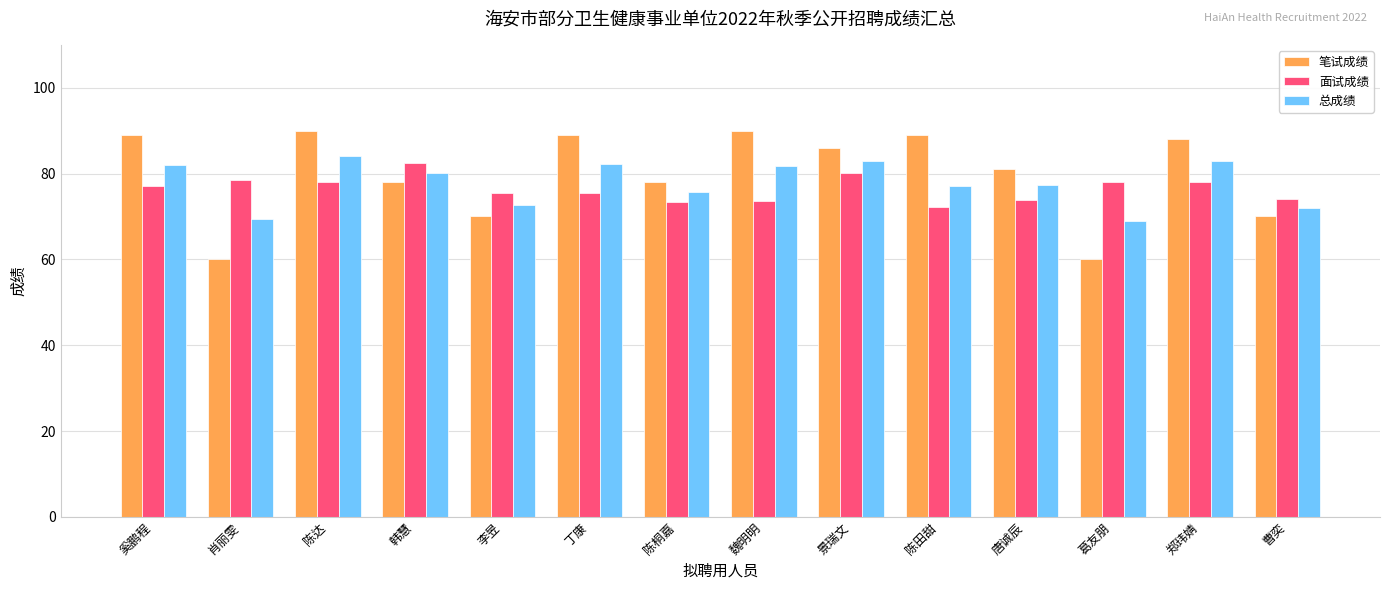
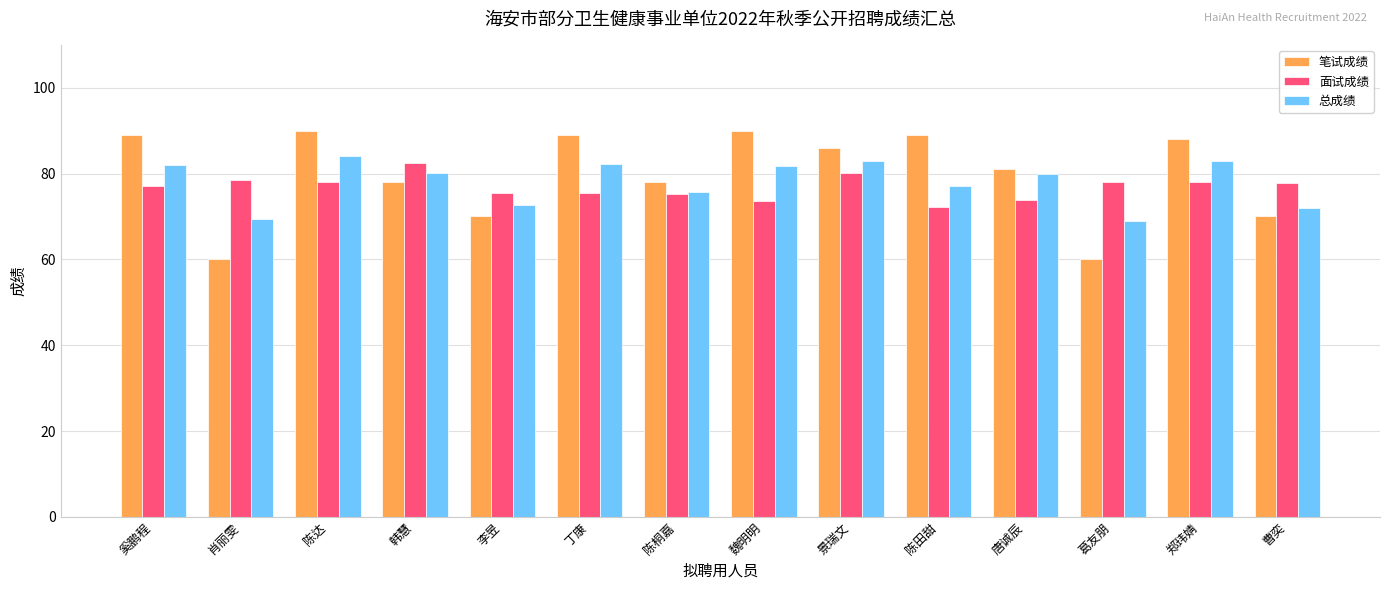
面试成绩, 陈桐嘉: 73 -> 75
总成绩, 唐诚辰: 77 -> 80
面试成绩, 曹奕: 74 -> 78
